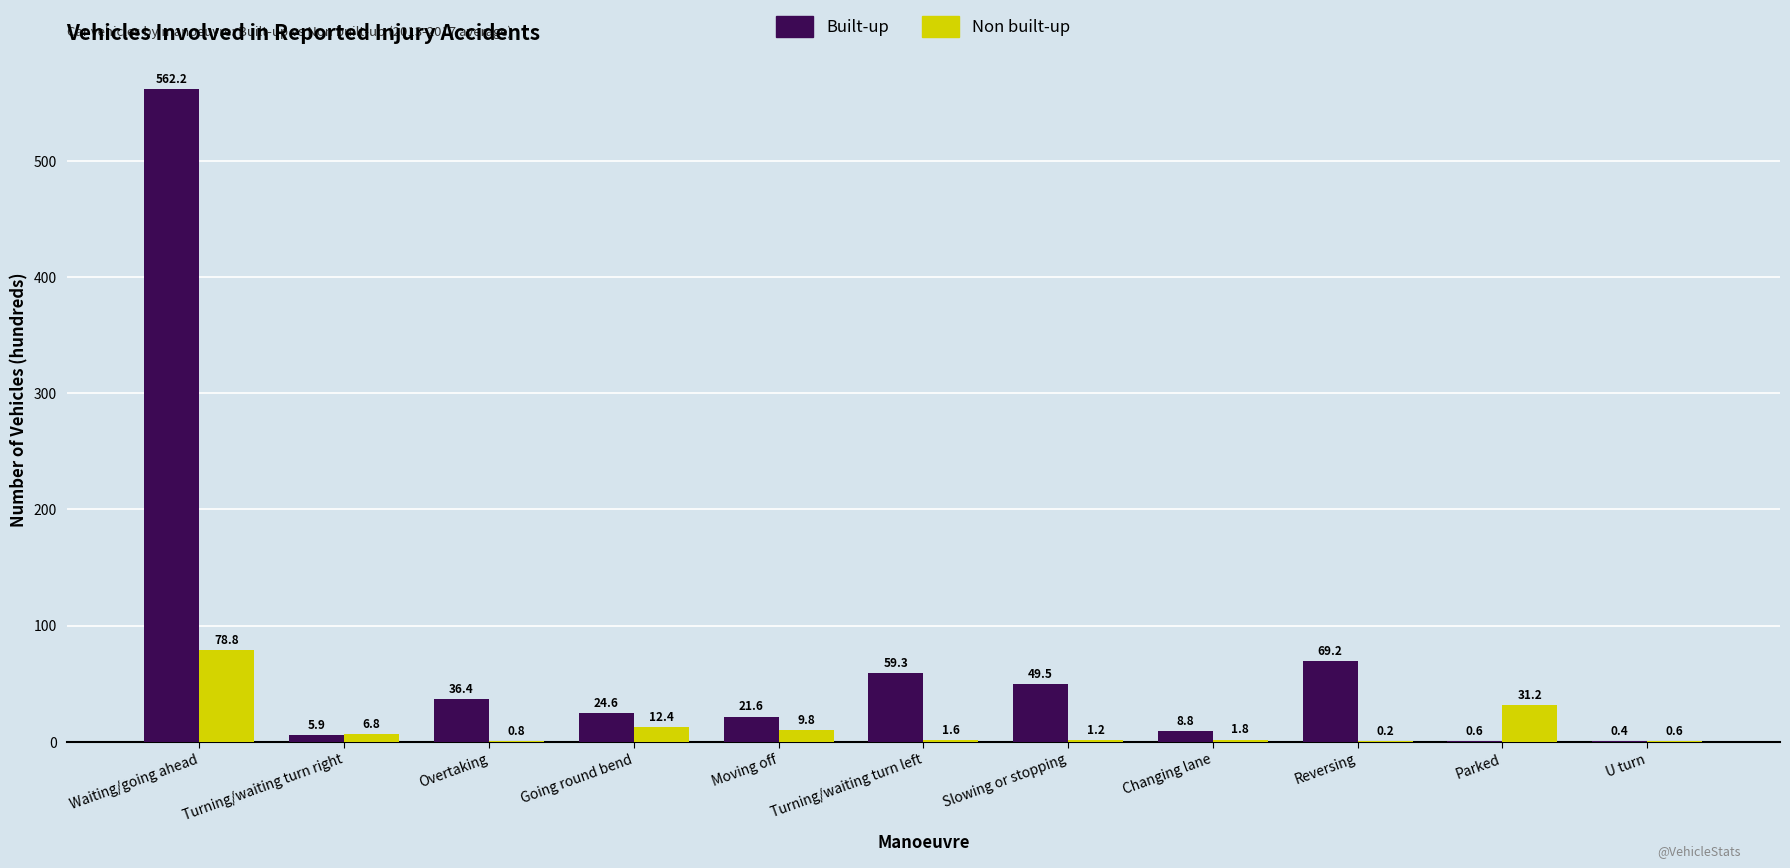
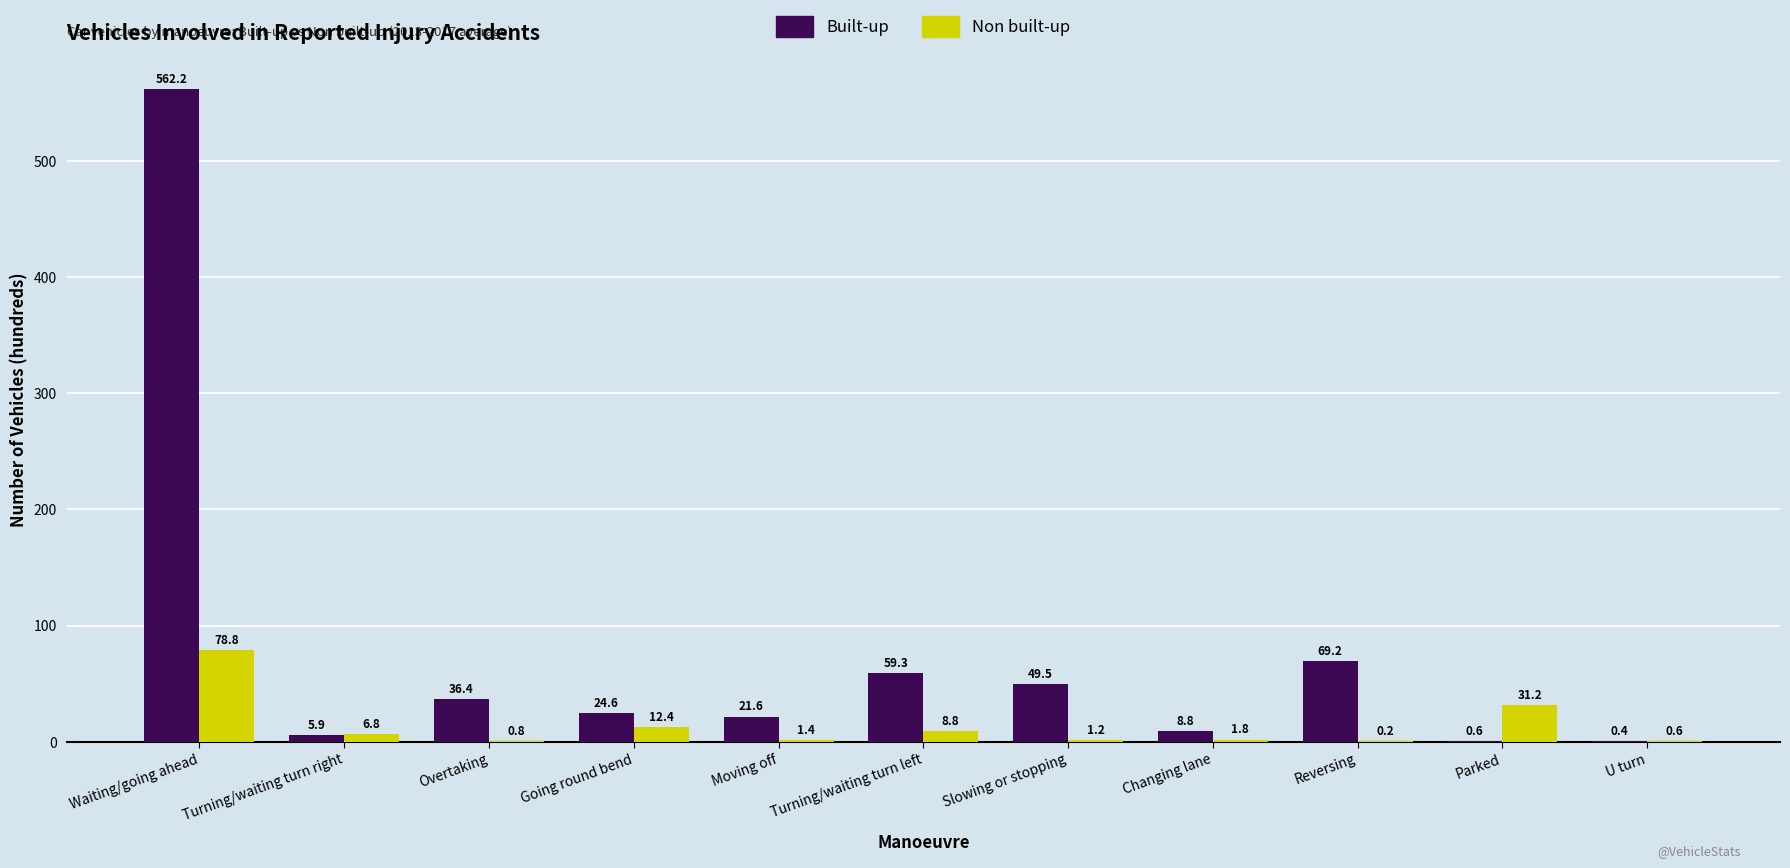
Non built-up, Moving off: 9.8 -> 1.4
Non built-up, Turning/waiting turn left: 1.6 -> 8.8
